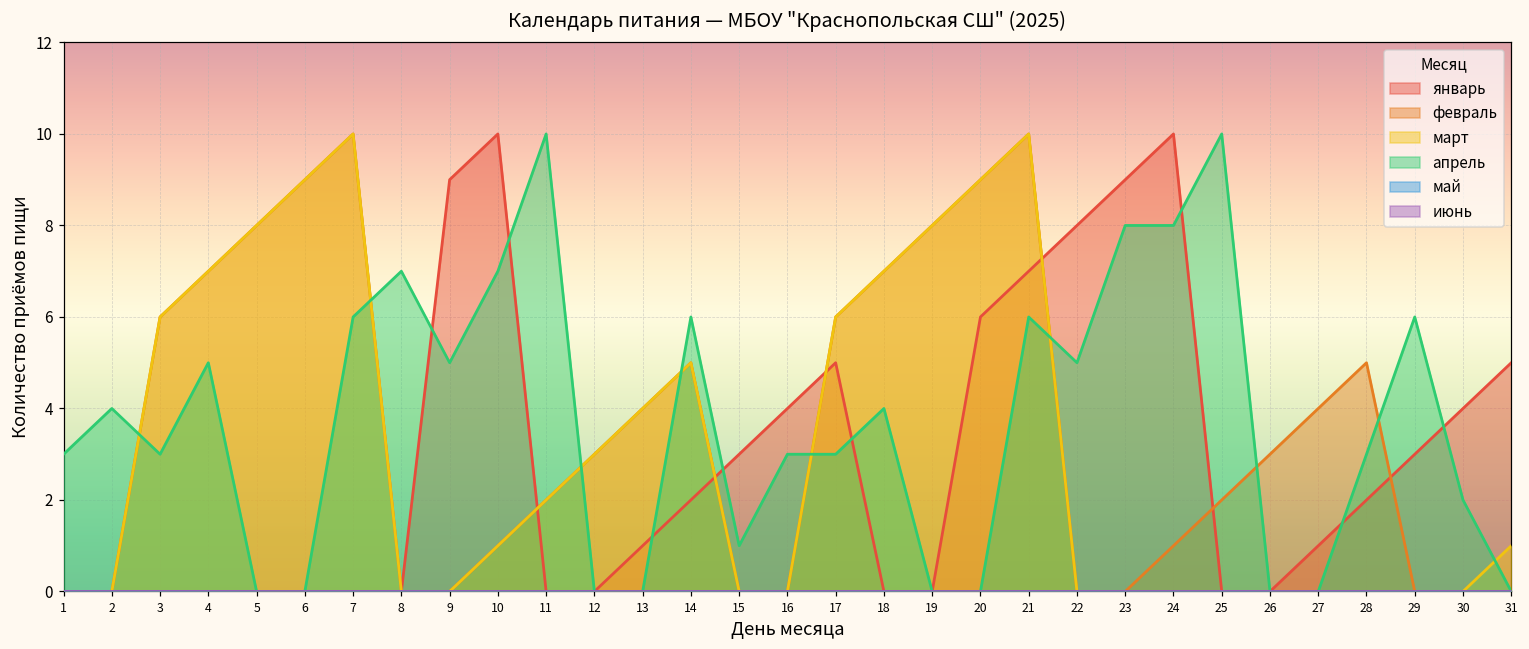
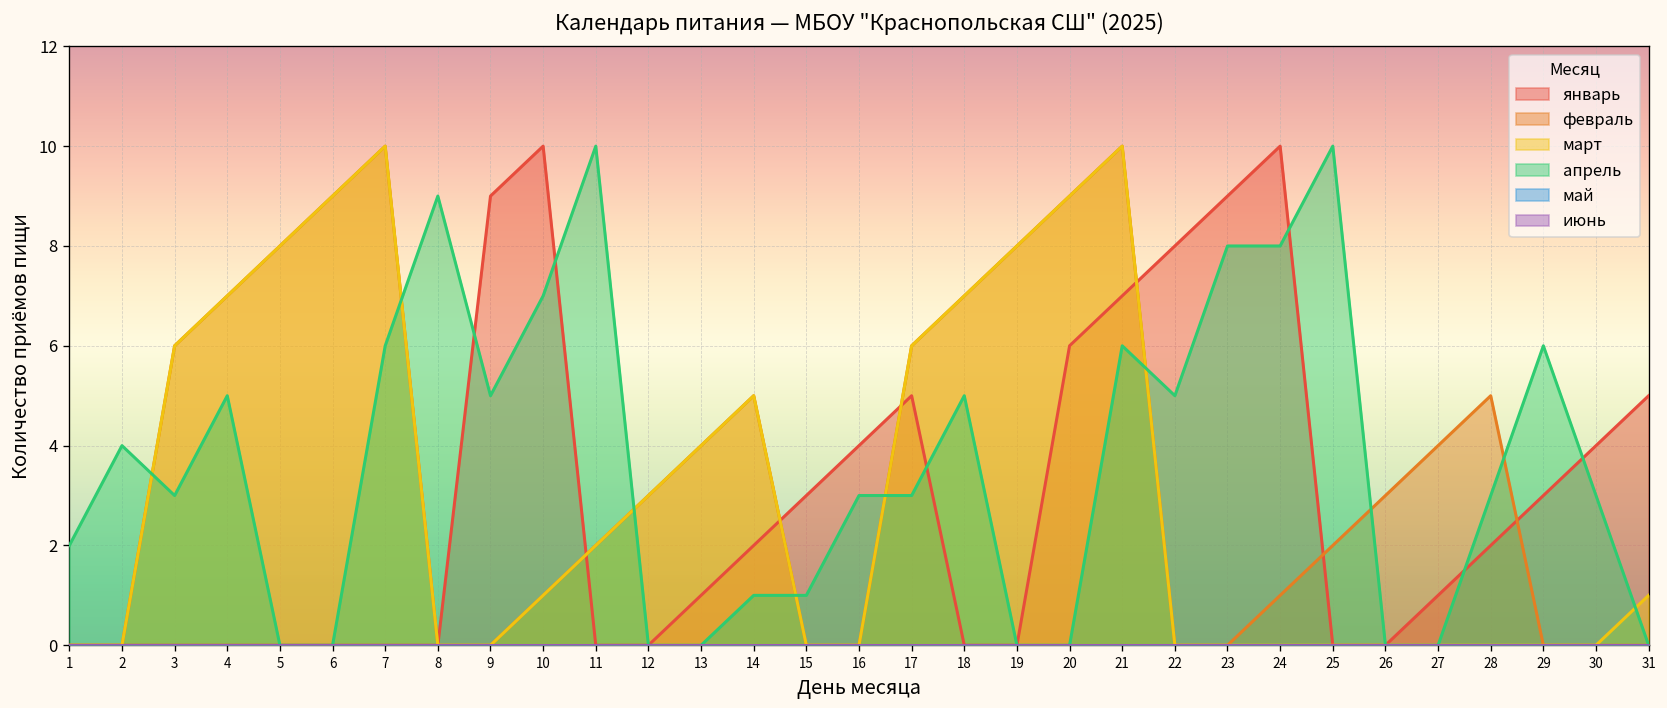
апрель, 1: 3 -> 2
апрель, 8: 7 -> 9
апрель, 14: 6 -> 1
апрель, 18: 4 -> 5
апрель, 30: 2 -> 3
